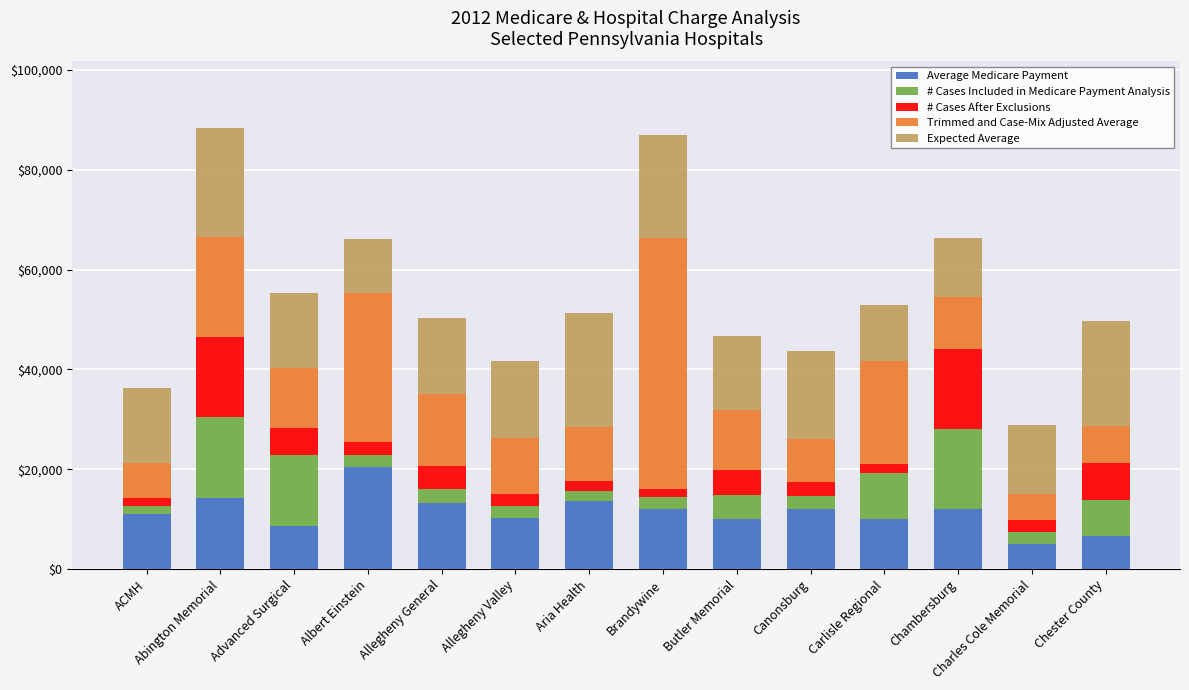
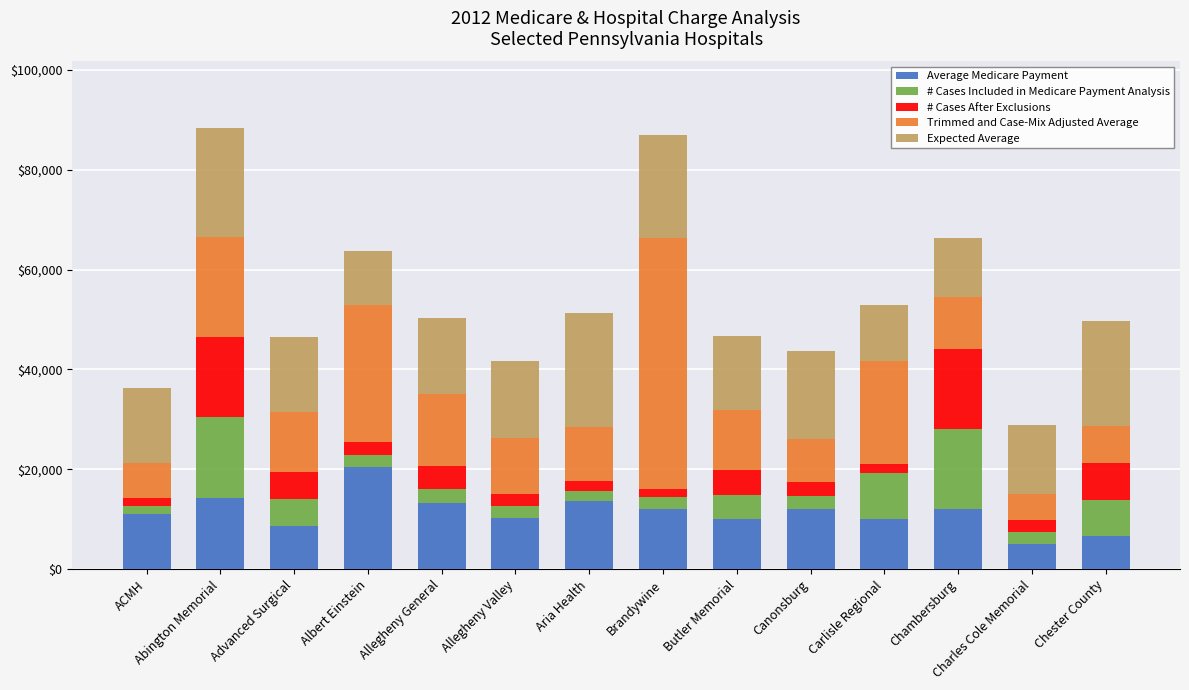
# Cases Included in Medicare Payment Analysis, Advanced Surgical: $14,000 -> $5,000
Trimmed and Case-Mix Adjusted Average, Albert Einstein: $30,000 -> $27,000
